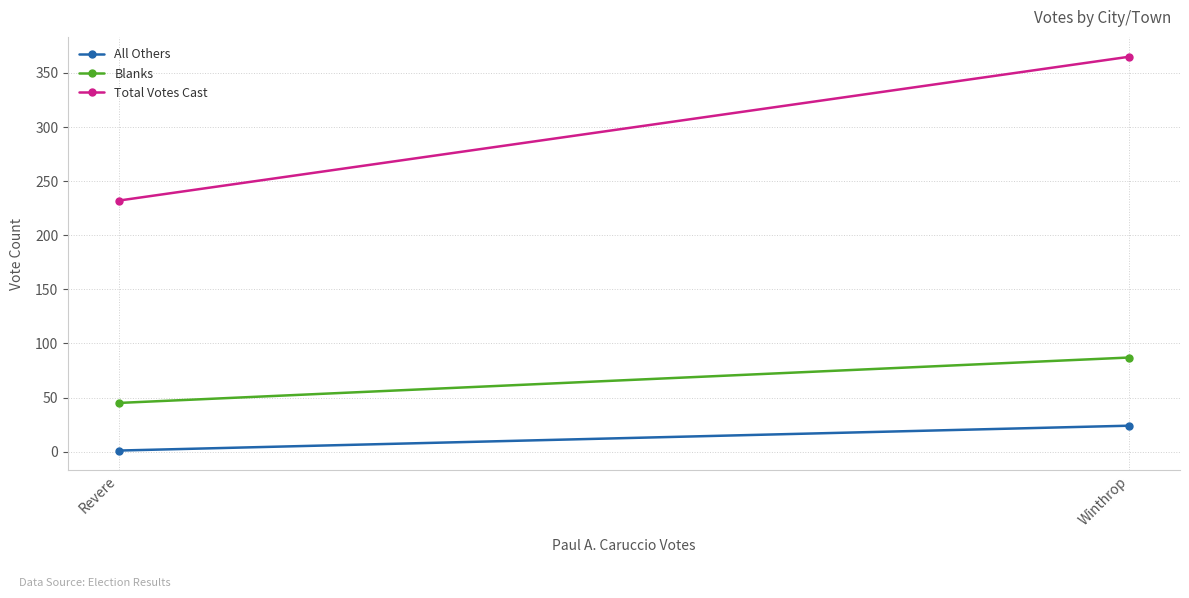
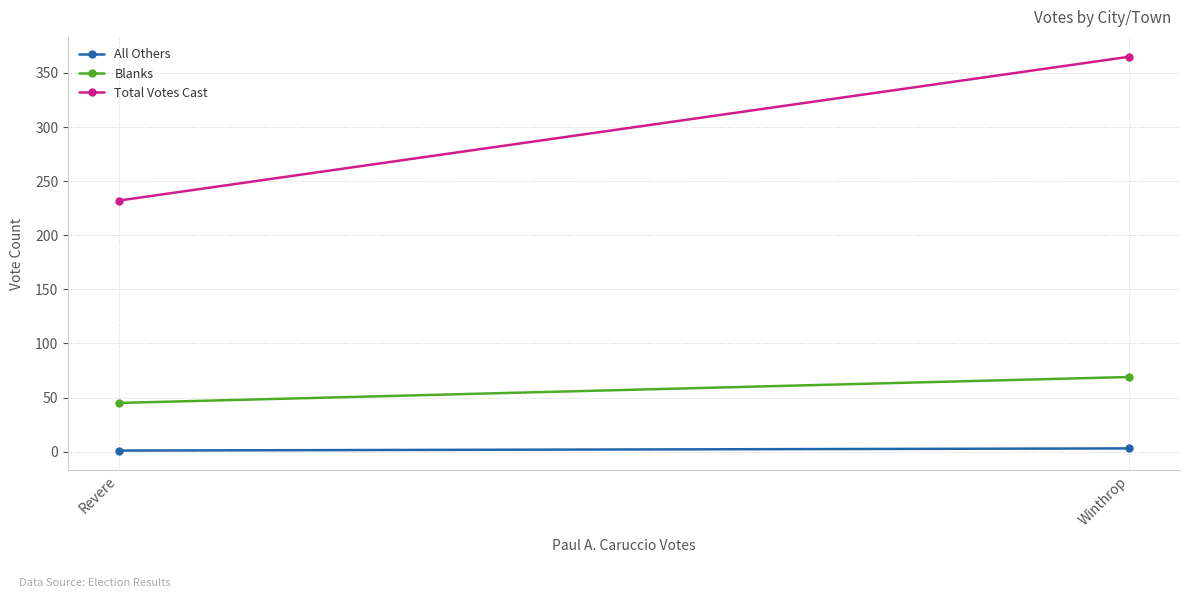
All Others, Winthrop: 24 -> 3
Blanks, Winthrop: 87 -> 69
